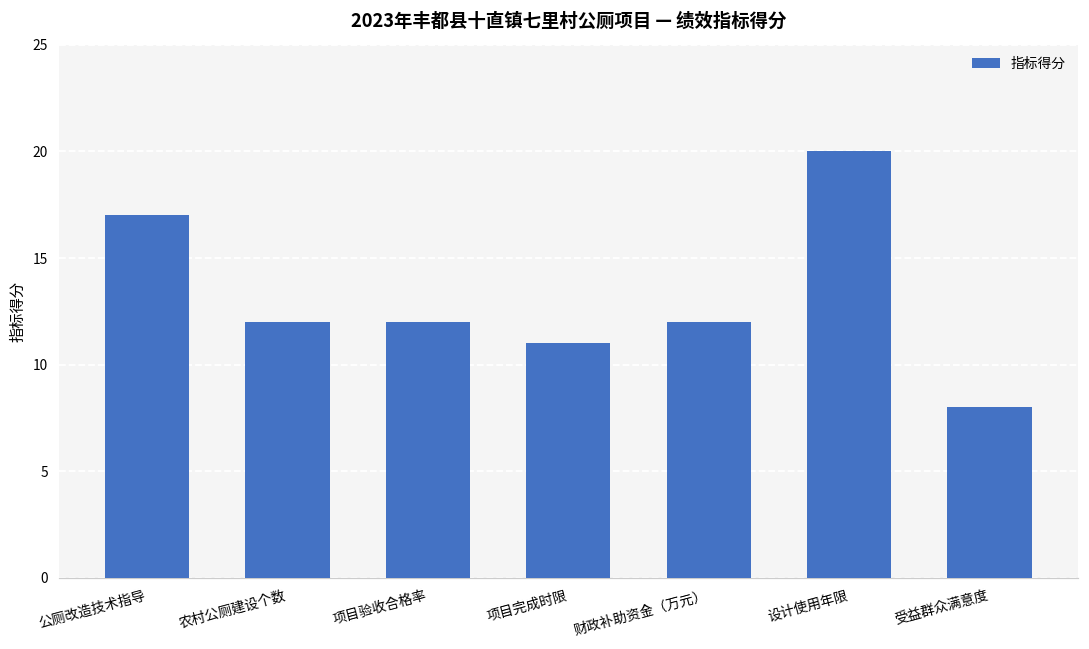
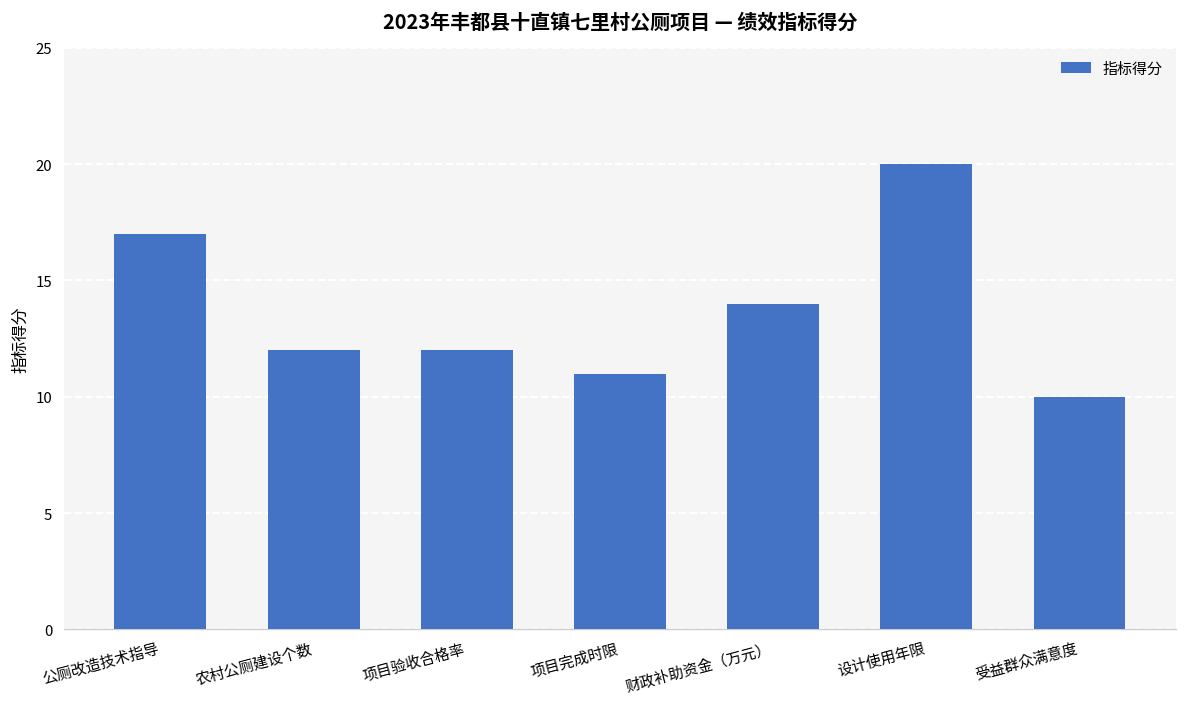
财政补助资金（万元）: 12 -> 14
受益群众满意度: 8 -> 10
